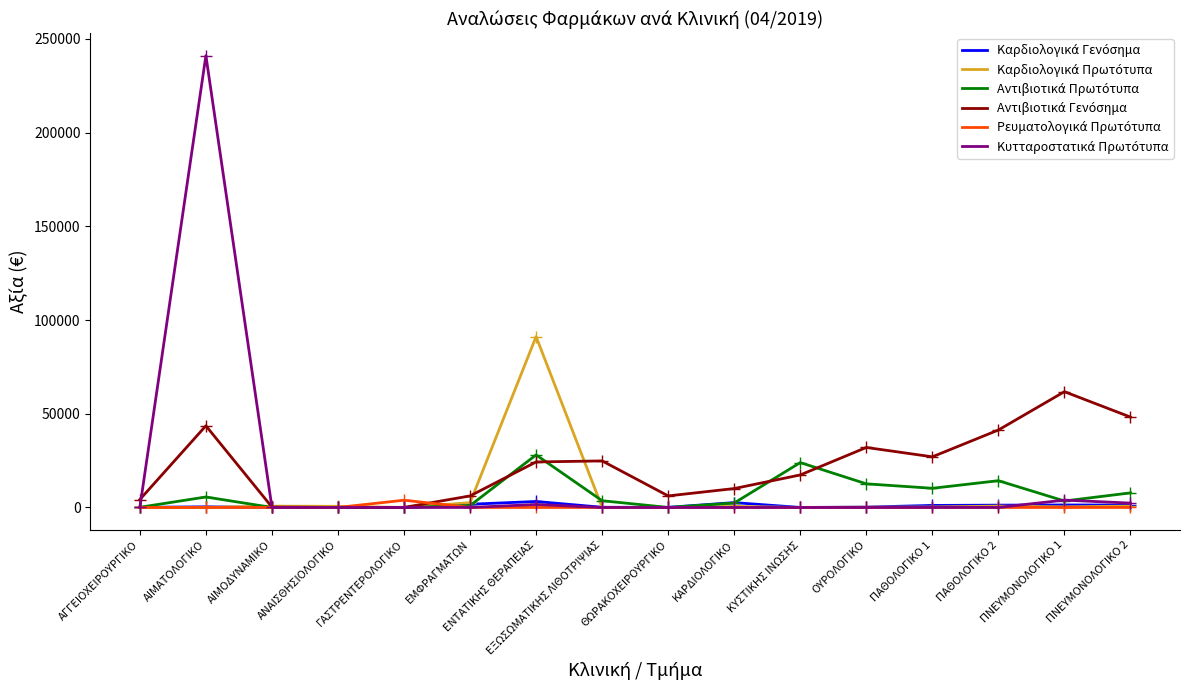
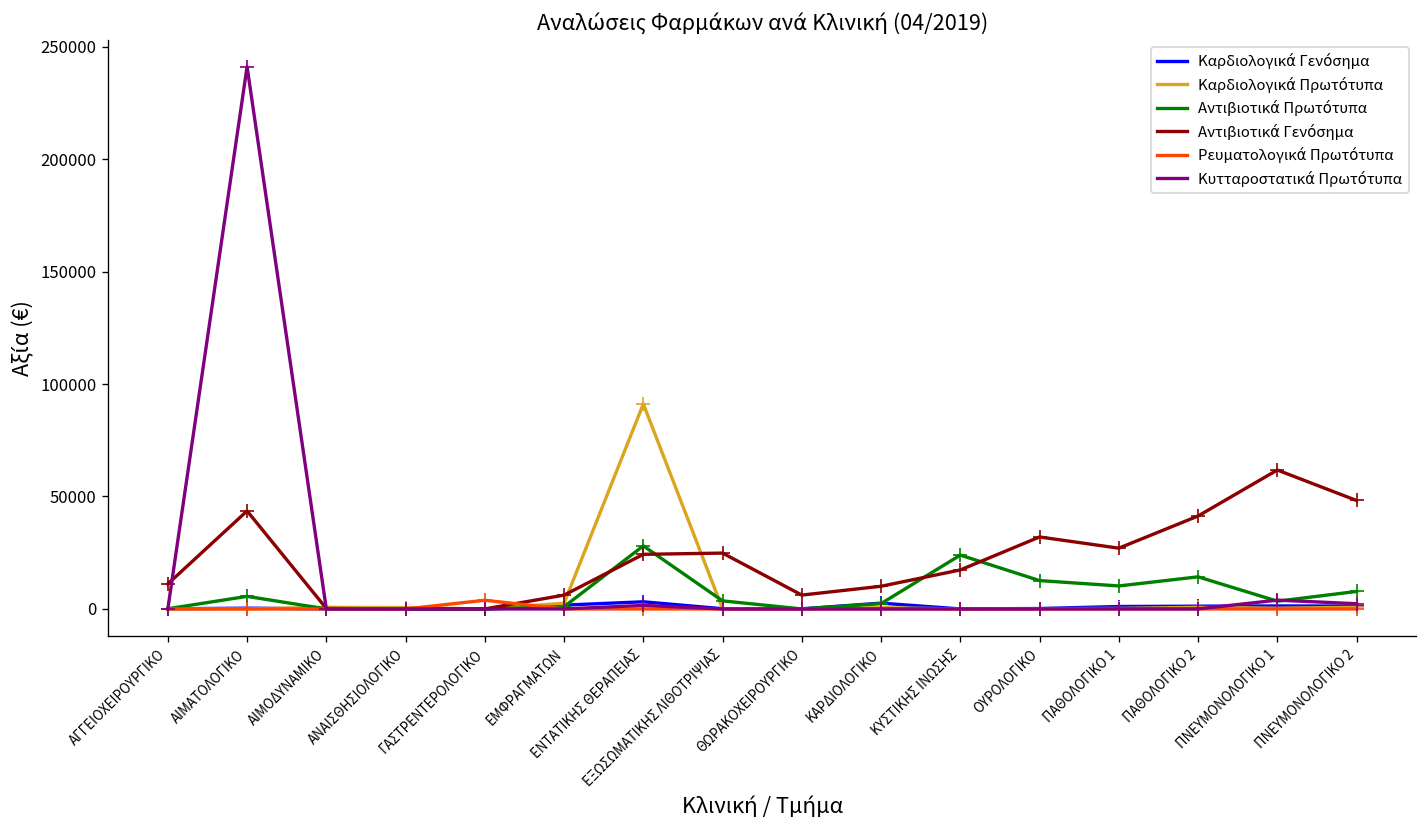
Αντιβιοτικά Γενόσημα, ΑΓΓΕΙΟΧΕΙΡΟΥΡΓΙΚΟ: 4000 -> 11000
